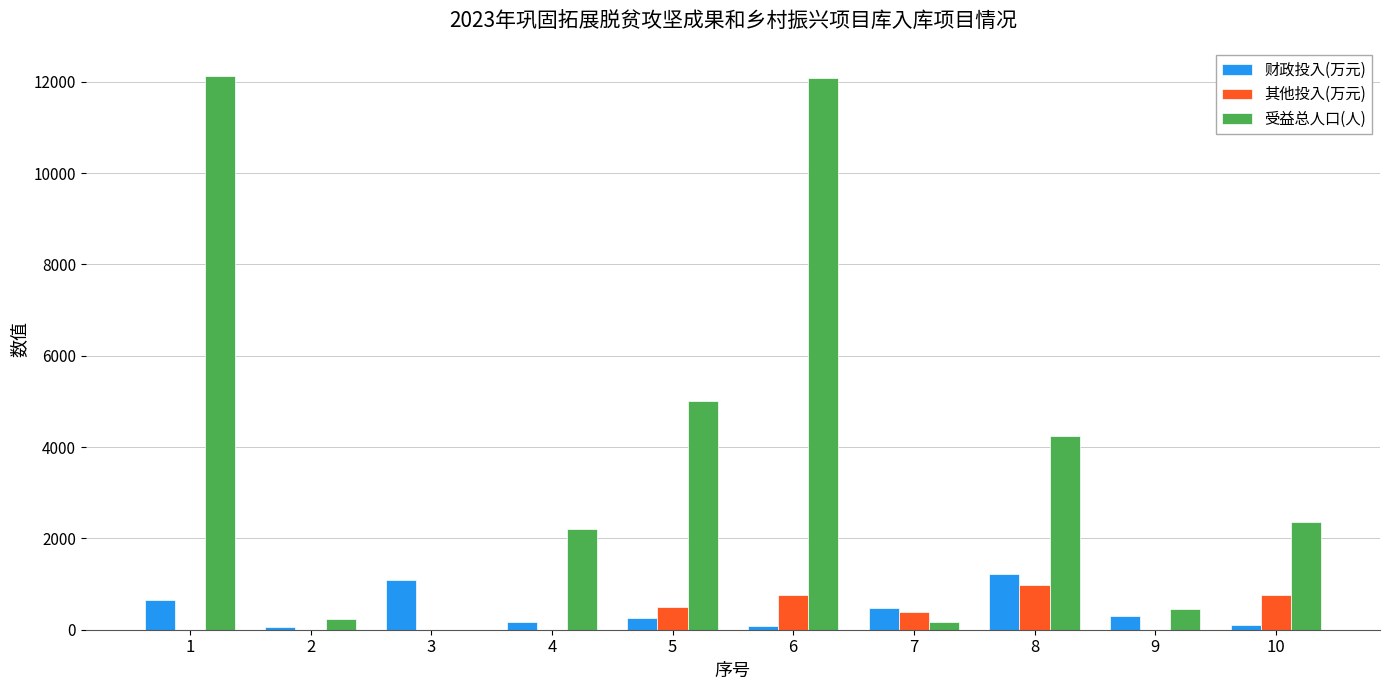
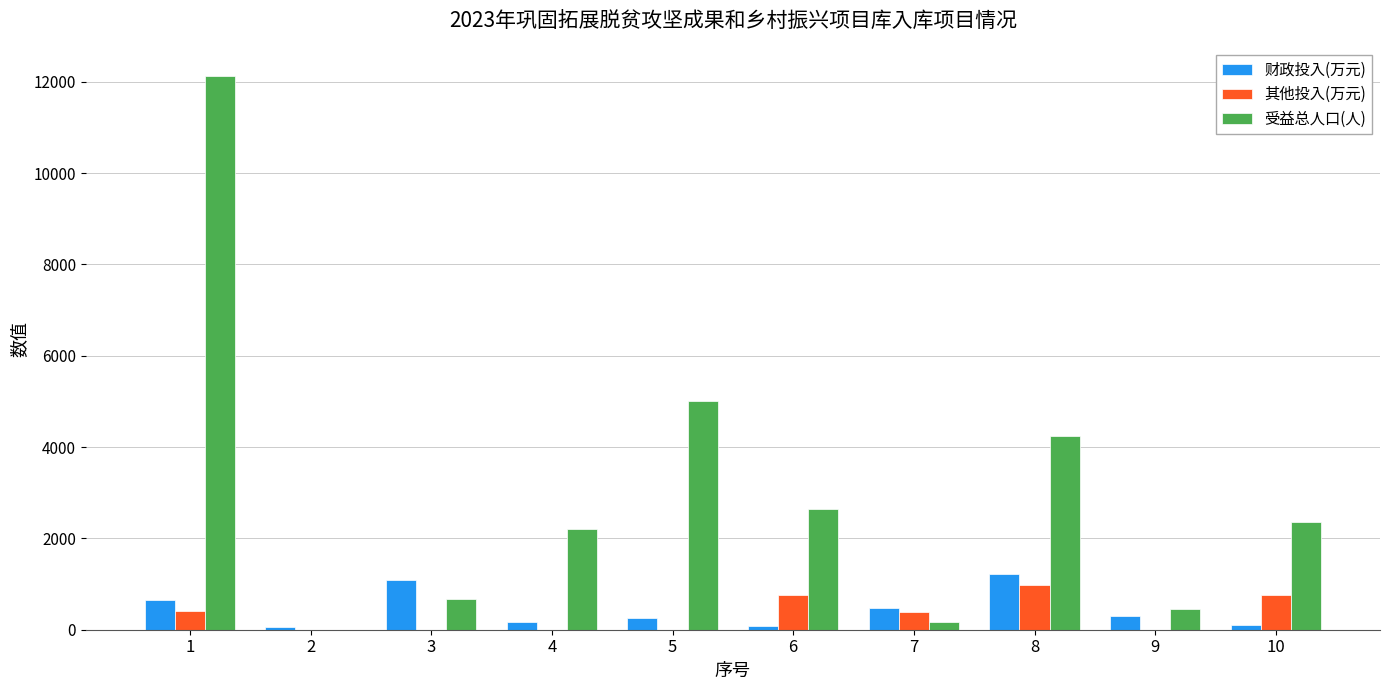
其他投入(万元), 1: 0 -> 400
受益总人口(人), 2: 200 -> 0
受益总人口(人), 3: 0 -> 700
其他投入(万元), 5: 500 -> 0
受益总人口(人), 6: 12100 -> 2600
